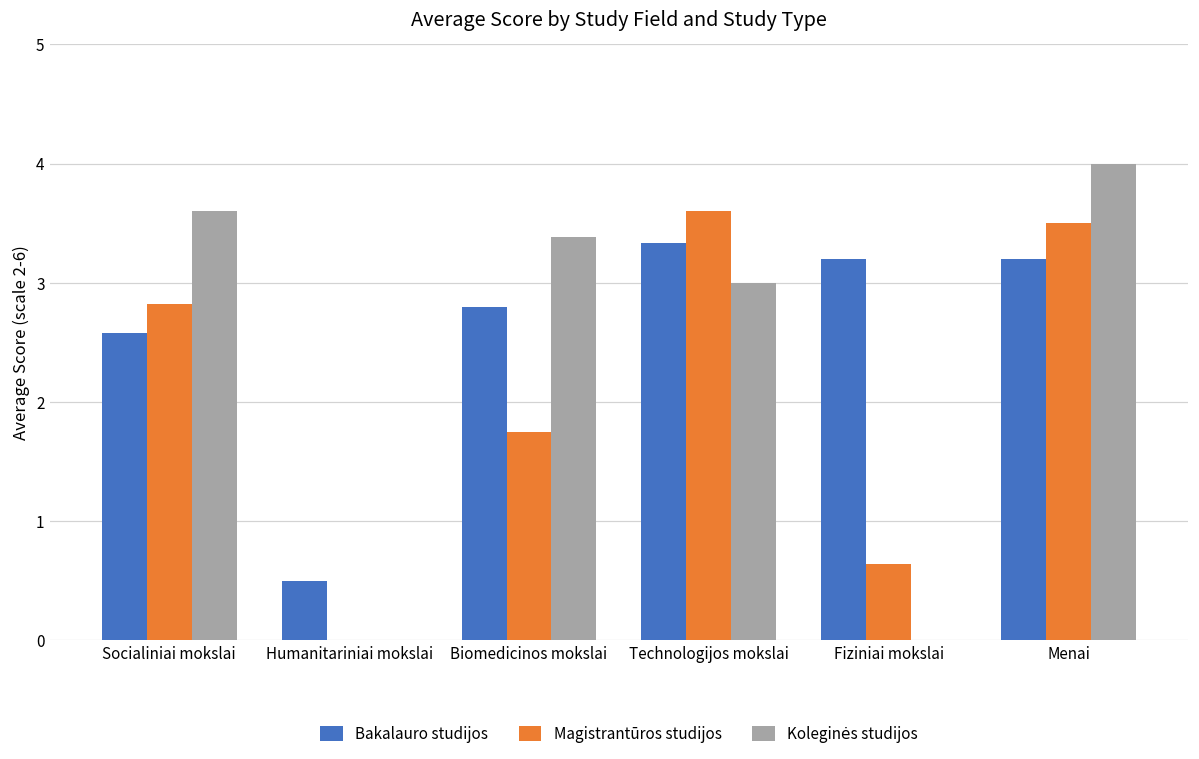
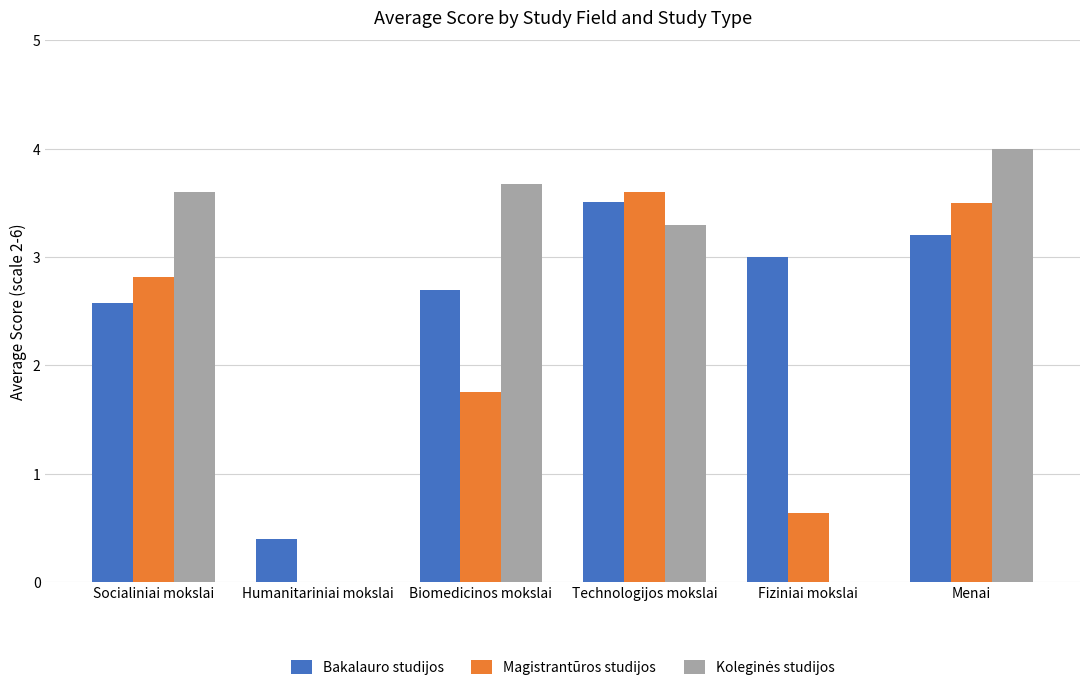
Bakalauro studijos, Humanitariniai mokslai: 0.5 -> 0.4
Bakalauro studijos, Biomedicinos mokslai: 2.8 -> 2.7
Koleginės studijos, Biomedicinos mokslai: 3.38 -> 3.67
Bakalauro studijos, Technologijos mokslai: 3.33 -> 3.51
Koleginės studijos, Technologijos mokslai: 3.0 -> 3.3
Bakalauro studijos, Fiziniai mokslai: 3.2 -> 3.0
